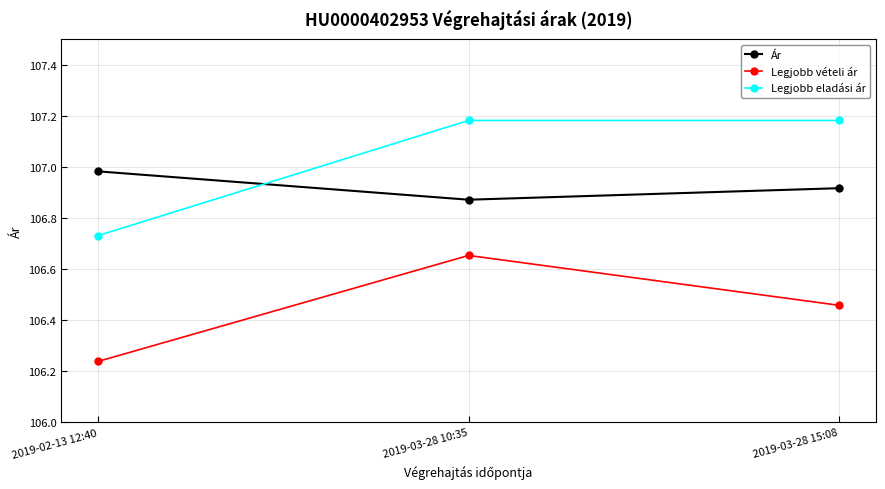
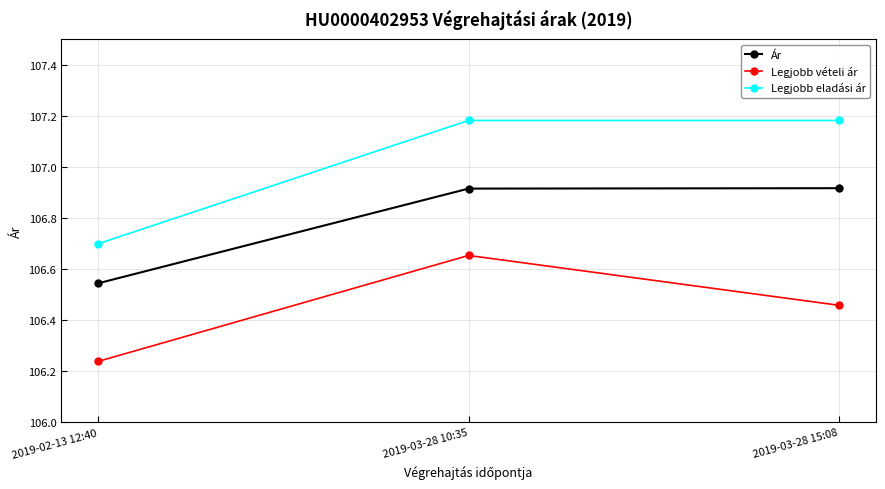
Ár, 2019-02-13 12:40: 106.98 -> 106.54
Legjobb eladási ár, 2019-02-13 12:40: 106.73 -> 106.70
Ár, 2019-03-28 10:35: 106.87 -> 106.91
